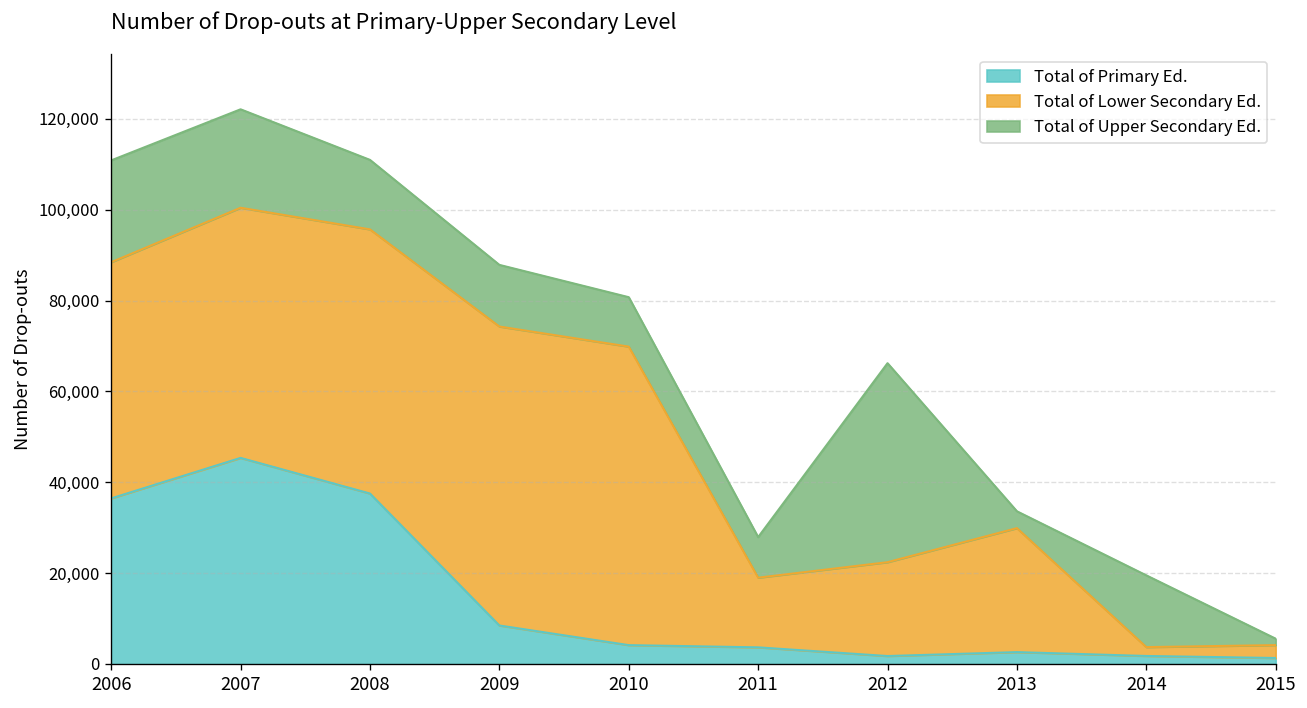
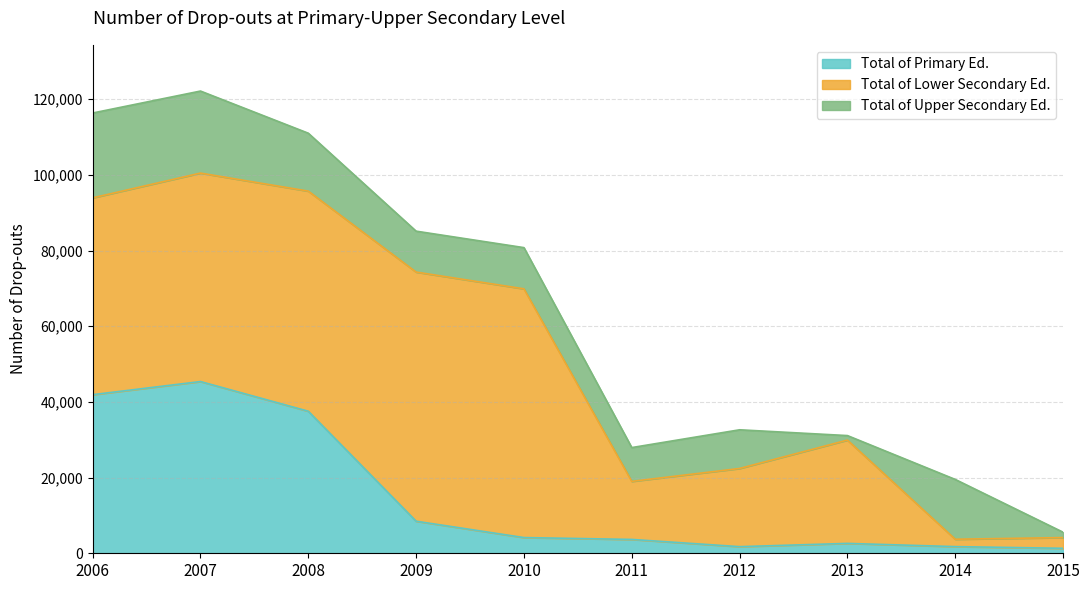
Total of Primary Ed., 2006: 36,000 -> 42,000
Total of Upper Secondary Ed., 2009: 14,000 -> 11,000
Total of Upper Secondary Ed., 2012: 44,000 -> 10,000
Total of Upper Secondary Ed., 2013: 4,000 -> 1,000
